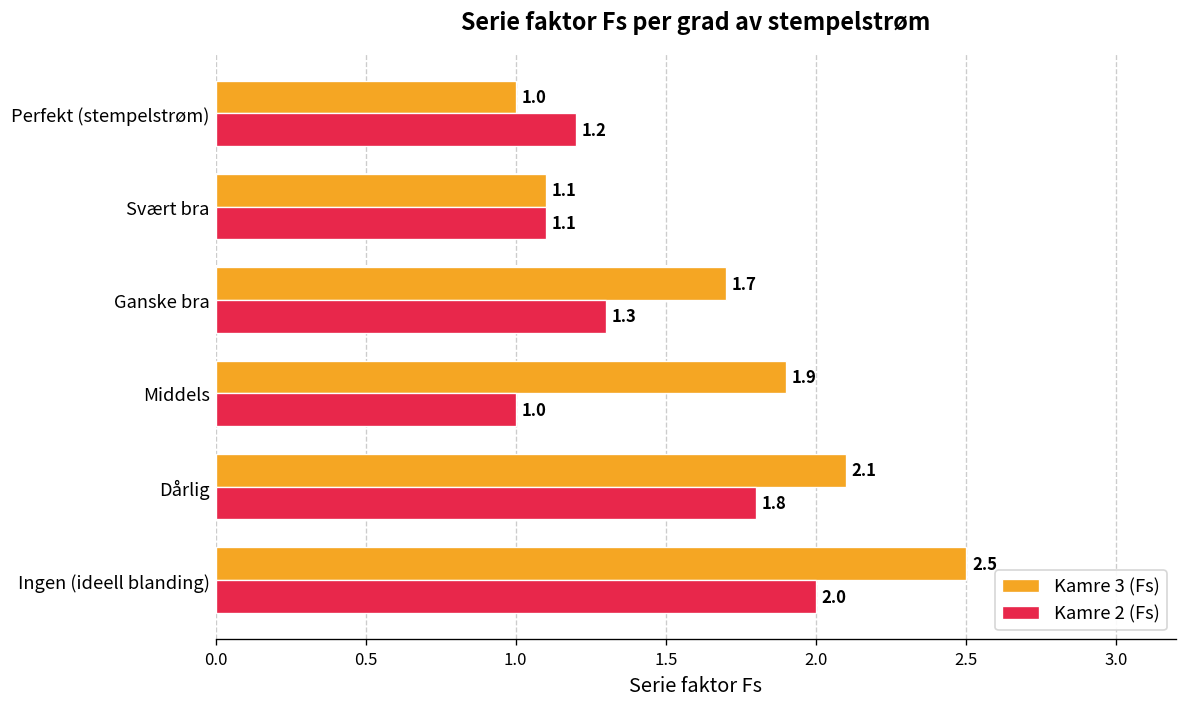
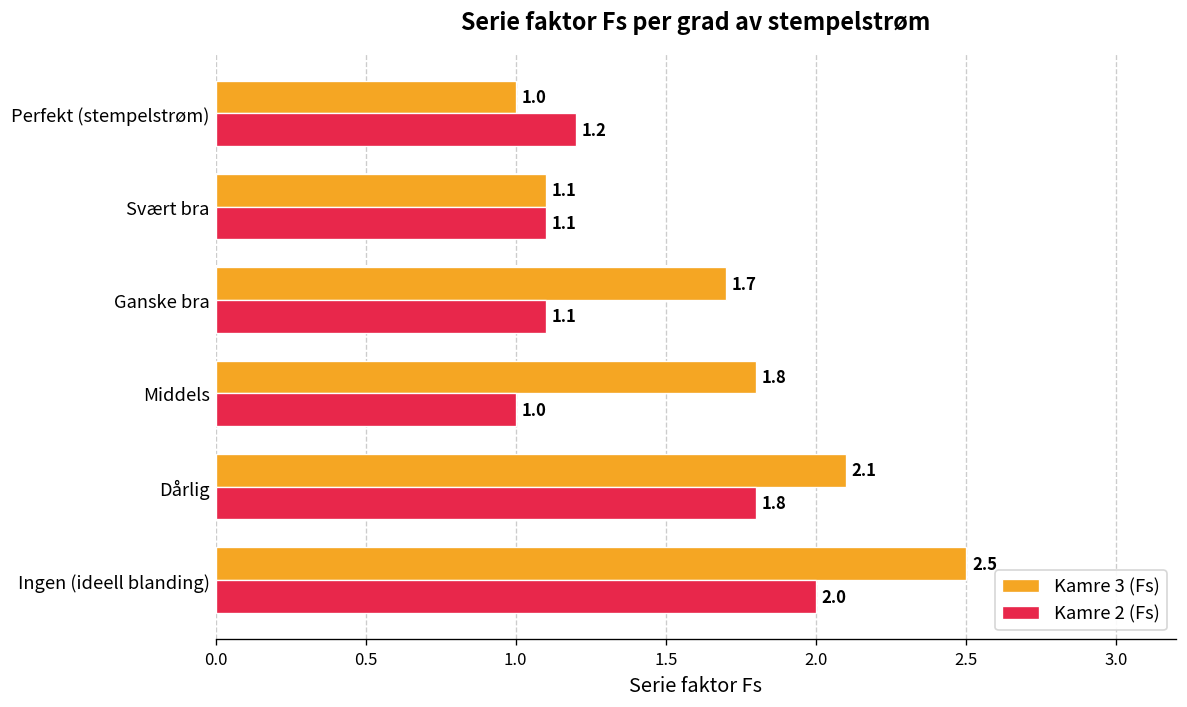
Kamre 2 (Fs), Ganske bra: 1.3 -> 1.1
Kamre 3 (Fs), Middels: 1.9 -> 1.8
